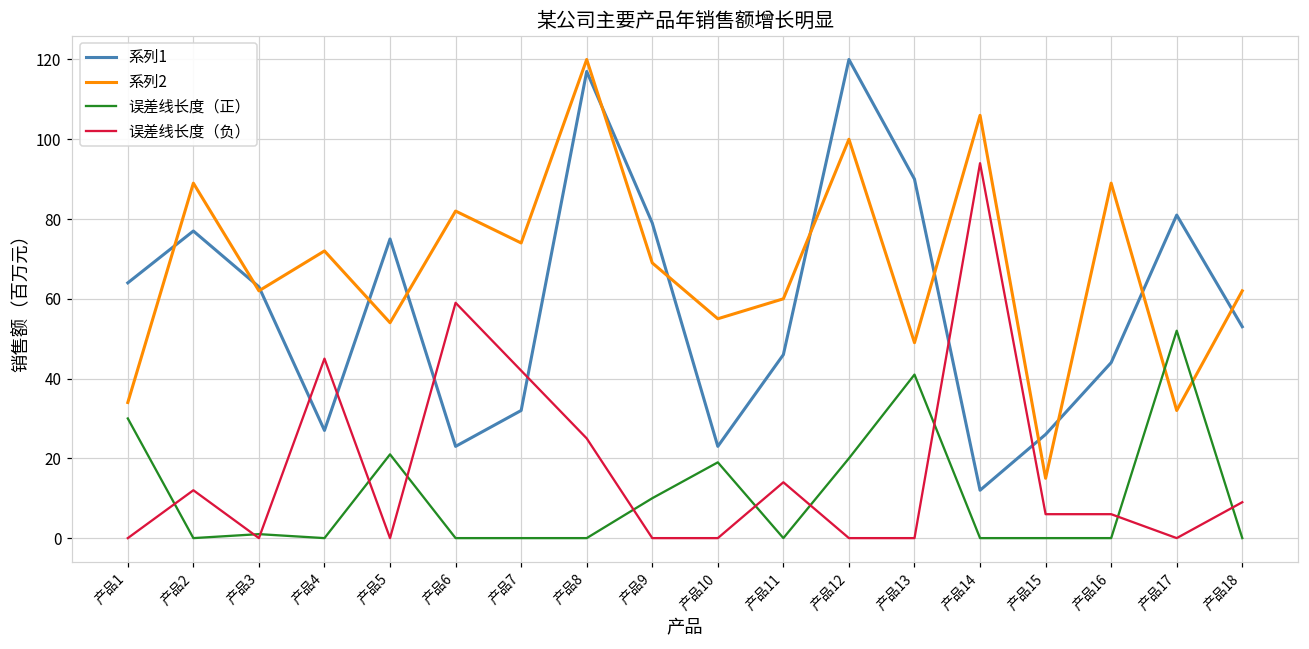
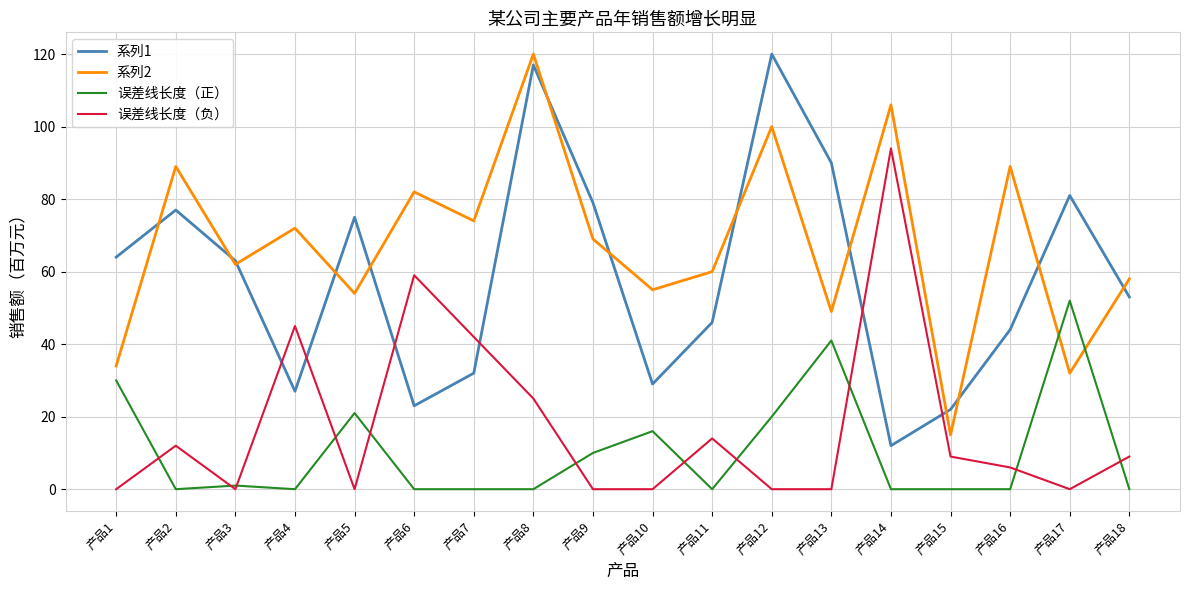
系列1, 产品10: 23 -> 29
误差线长度（正）, 产品10: 19 -> 16
系列1, 产品15: 26 -> 22
误差线长度（负）, 产品15: 6 -> 9
系列2, 产品18: 62 -> 58
